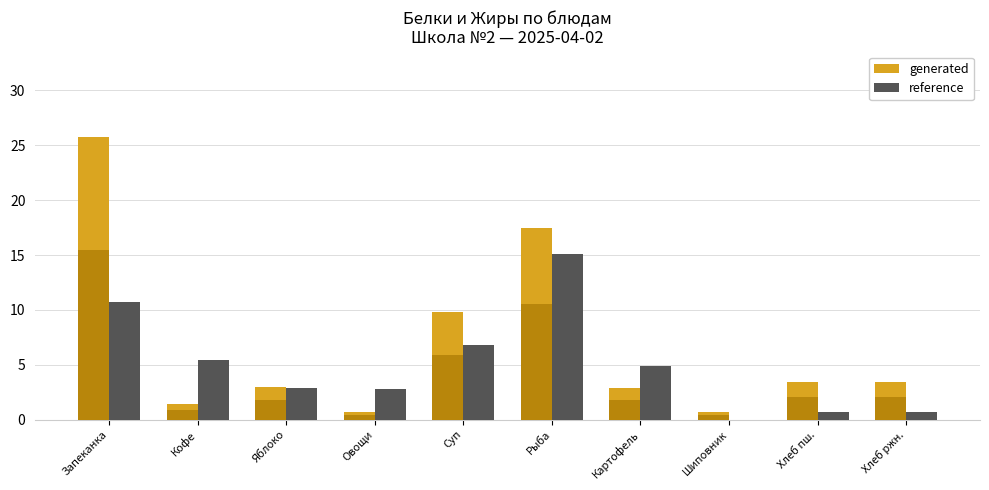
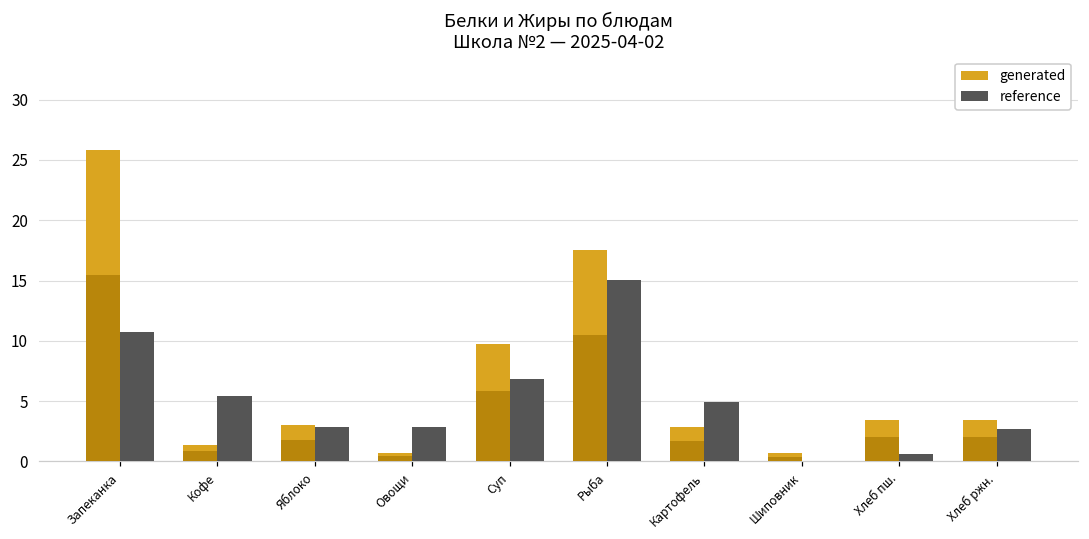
reference, Хлеб ржн.: 0.7 -> 2.7
